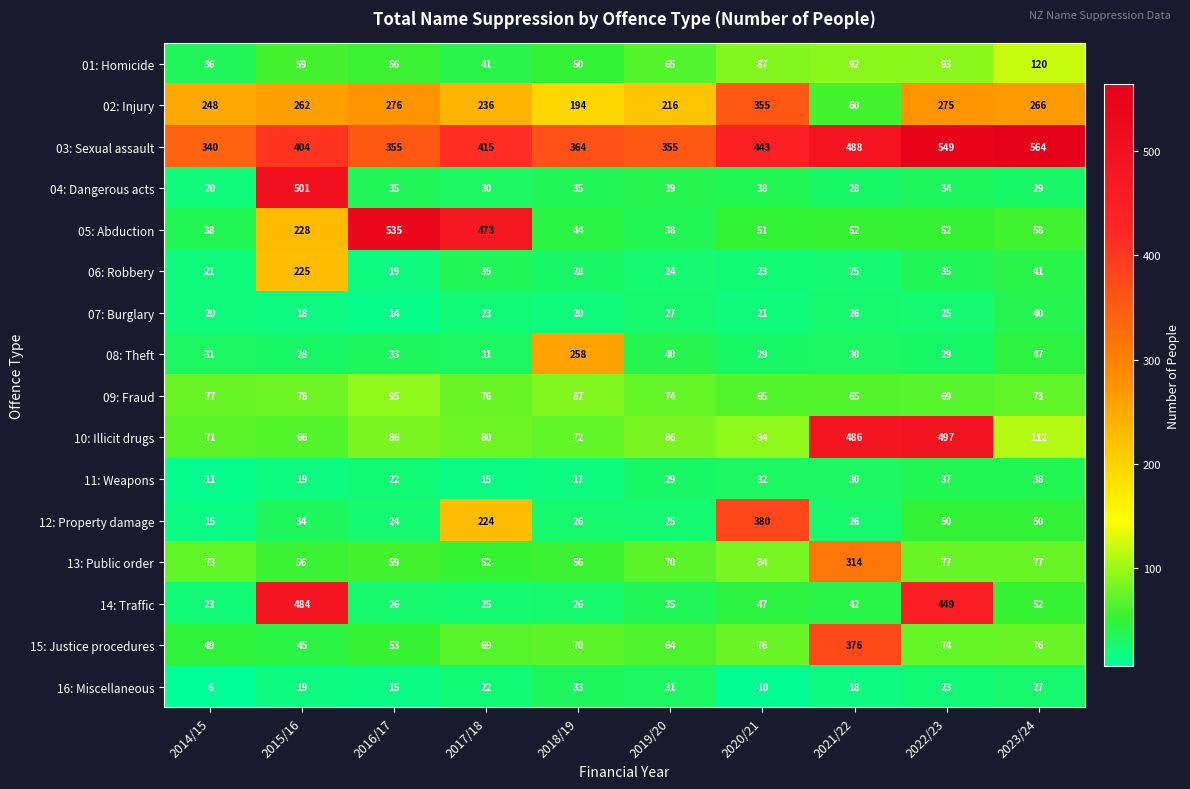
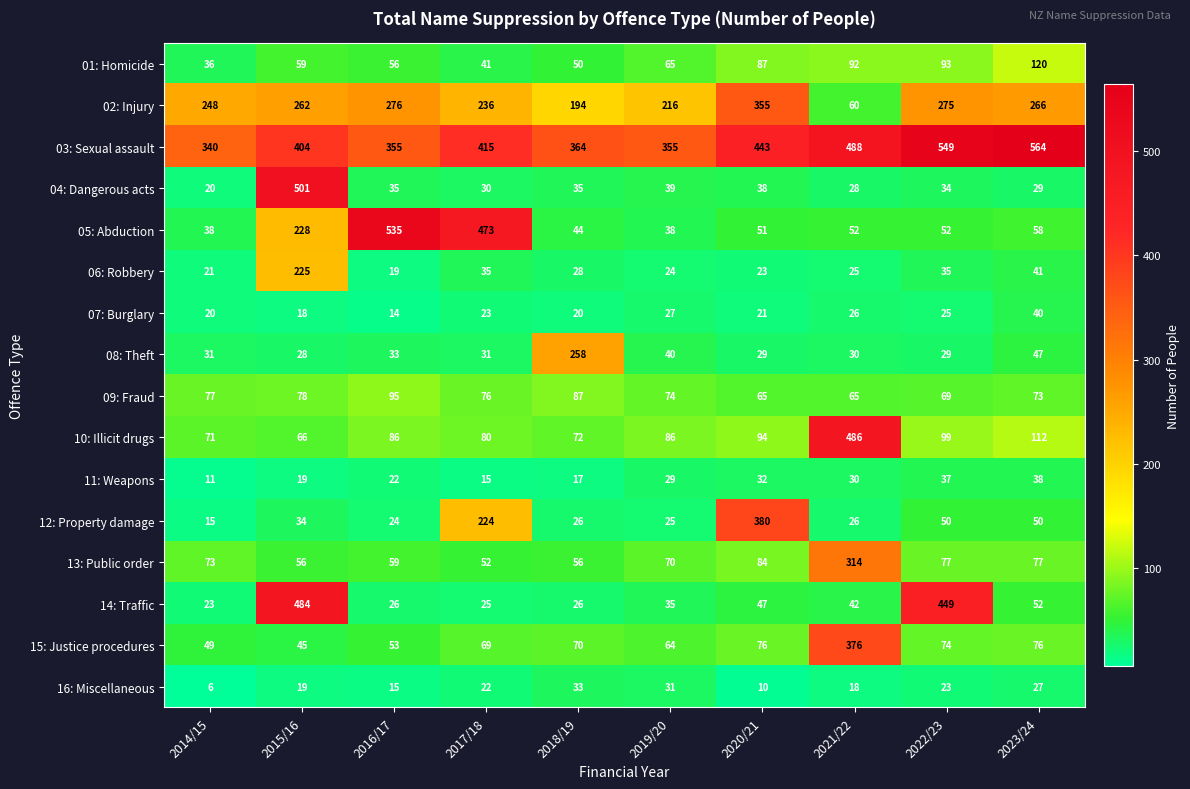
10: Illicit drugs, 2022/23: 497 -> 99
